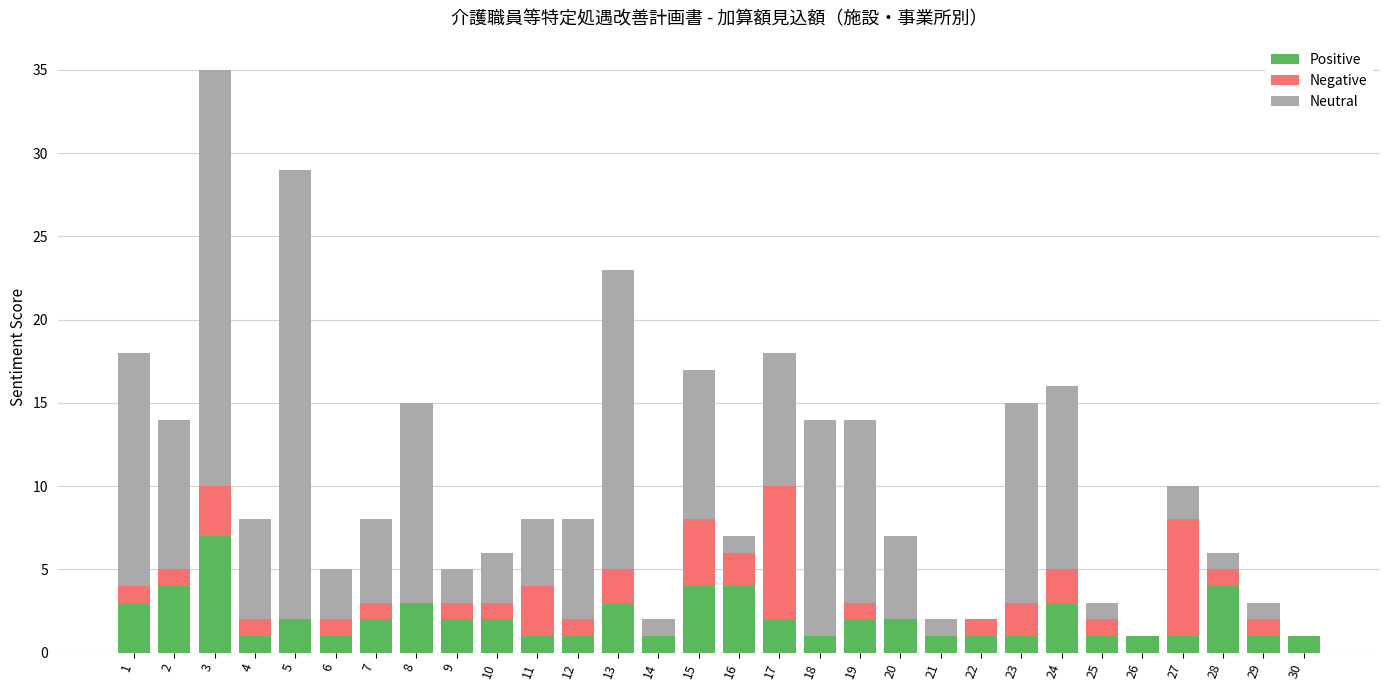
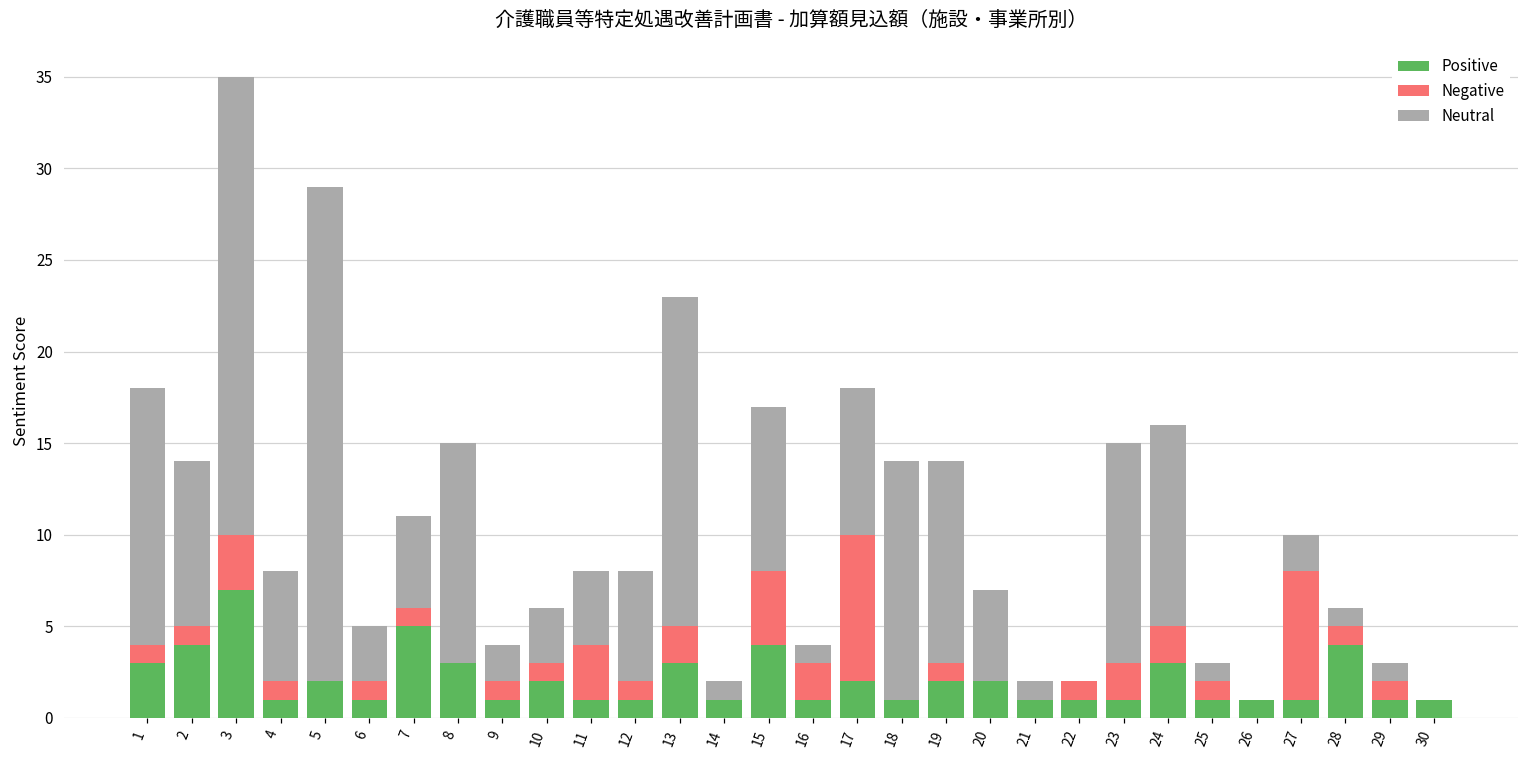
Positive, 7: 2 -> 5
Positive, 9: 2 -> 1
Positive, 16: 4 -> 1
